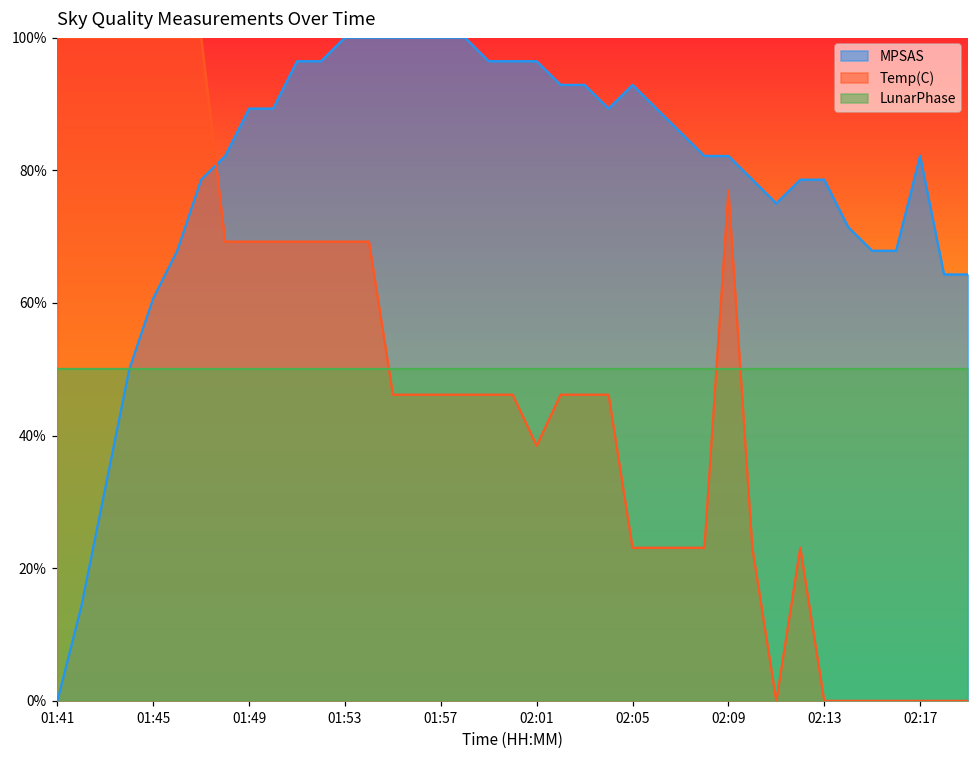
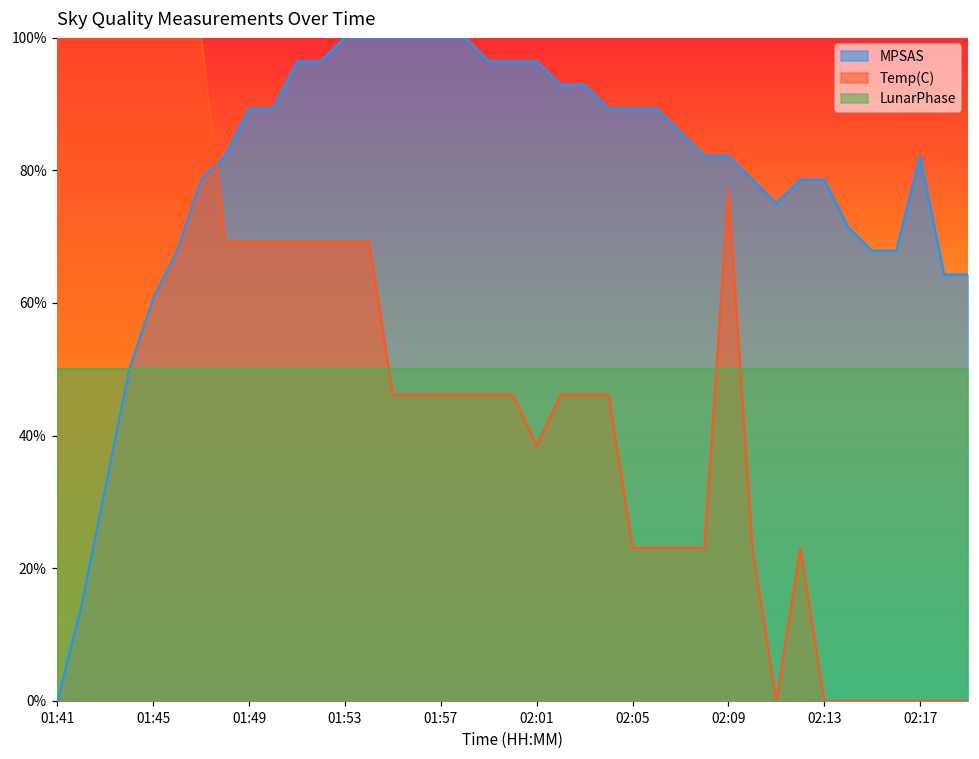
MPSAS, 02:05: 93% -> 89%
